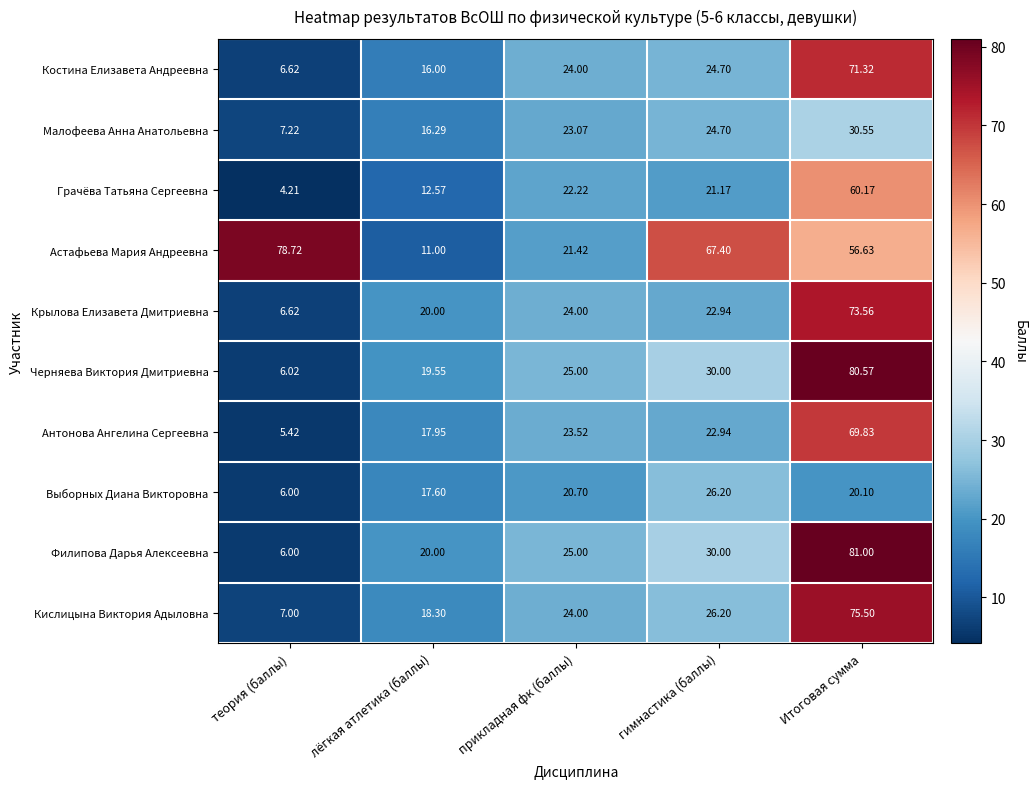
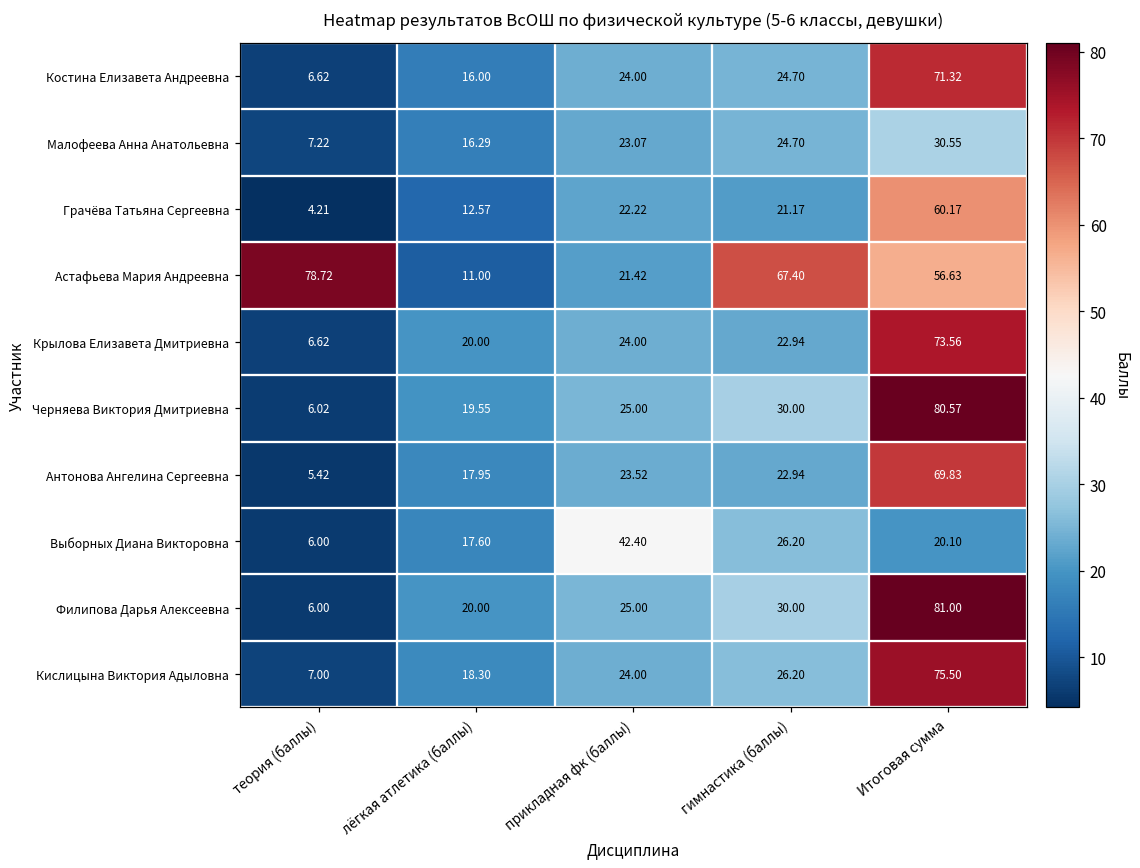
Выборных Диана Викторовна, прикладная фк (баллы): 20.70 -> 42.40
